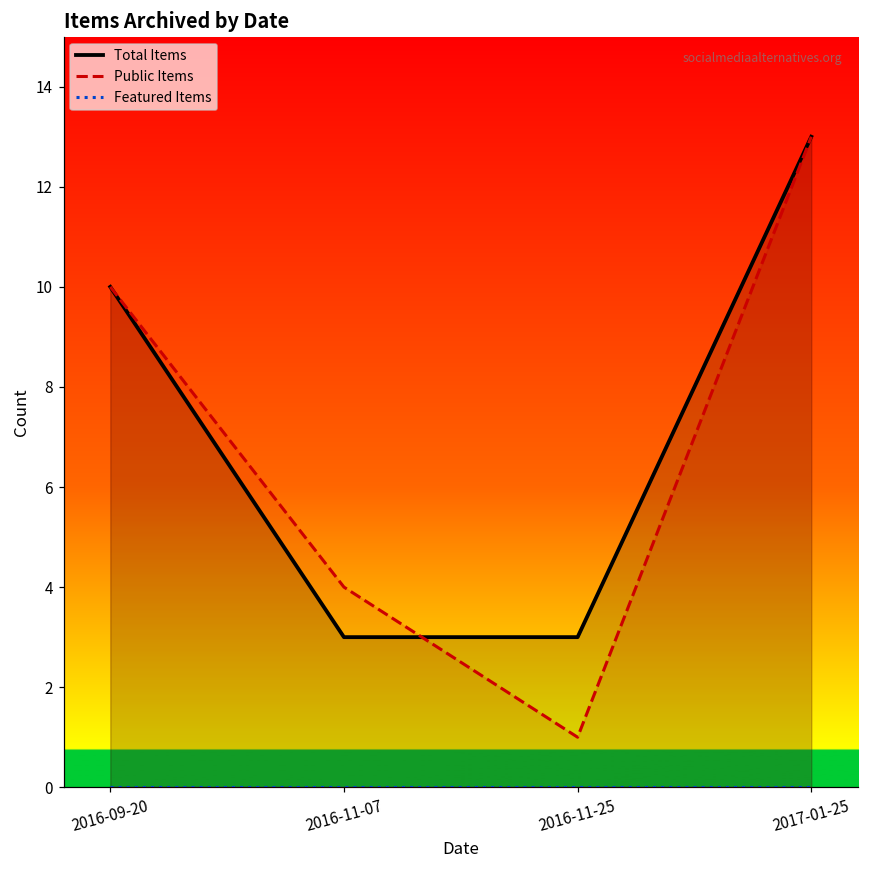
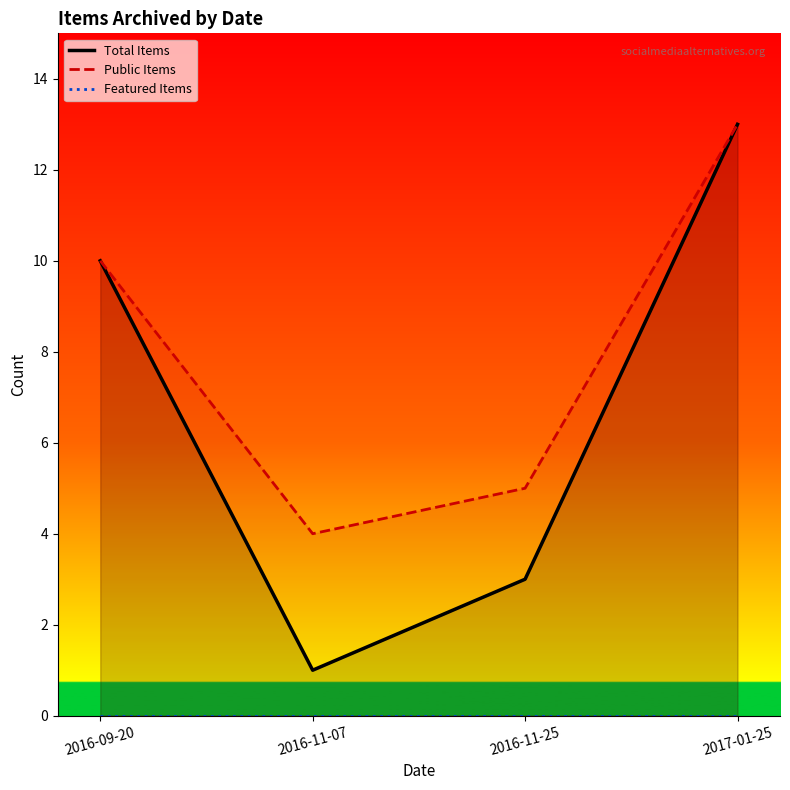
Total Items, 2016-11-07: 3 -> 1
Public Items, 2016-11-25: 1 -> 5
